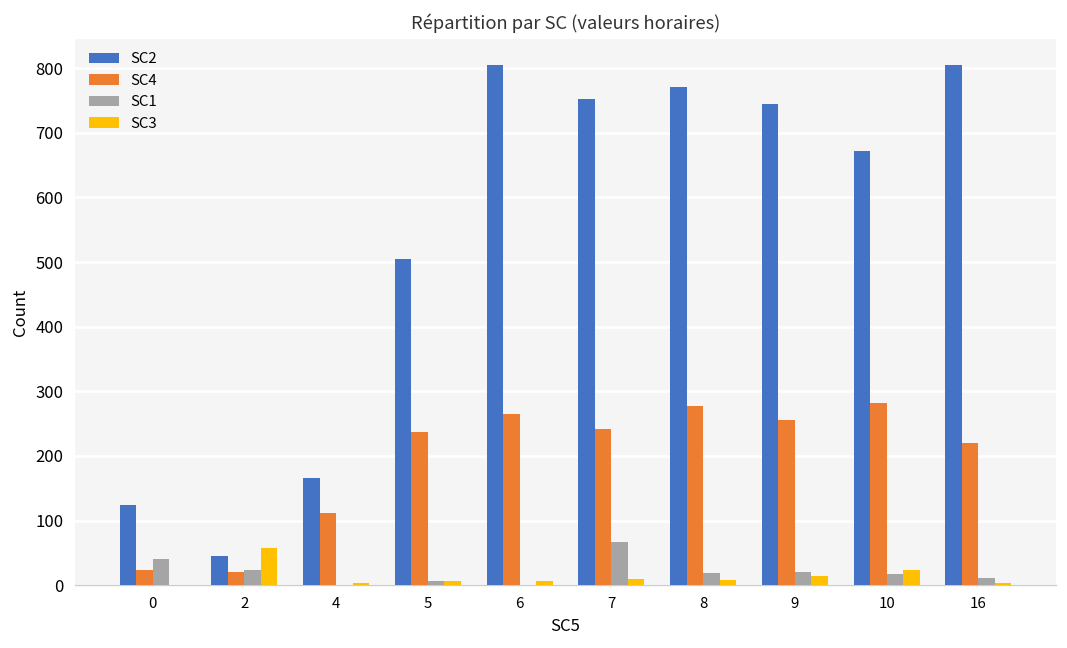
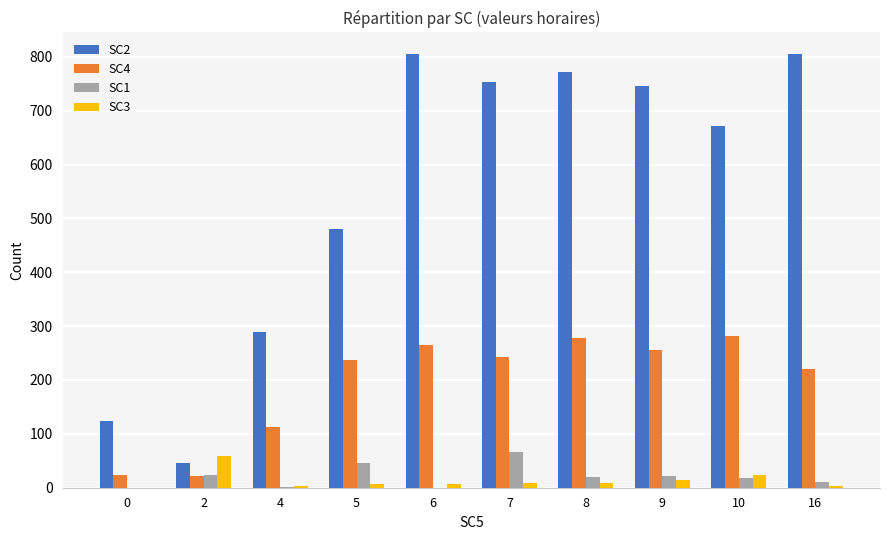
SC1, 0: 40 -> 0
SC2, 4: 170 -> 290
SC2, 5: 510 -> 480
SC1, 5: 10 -> 50
